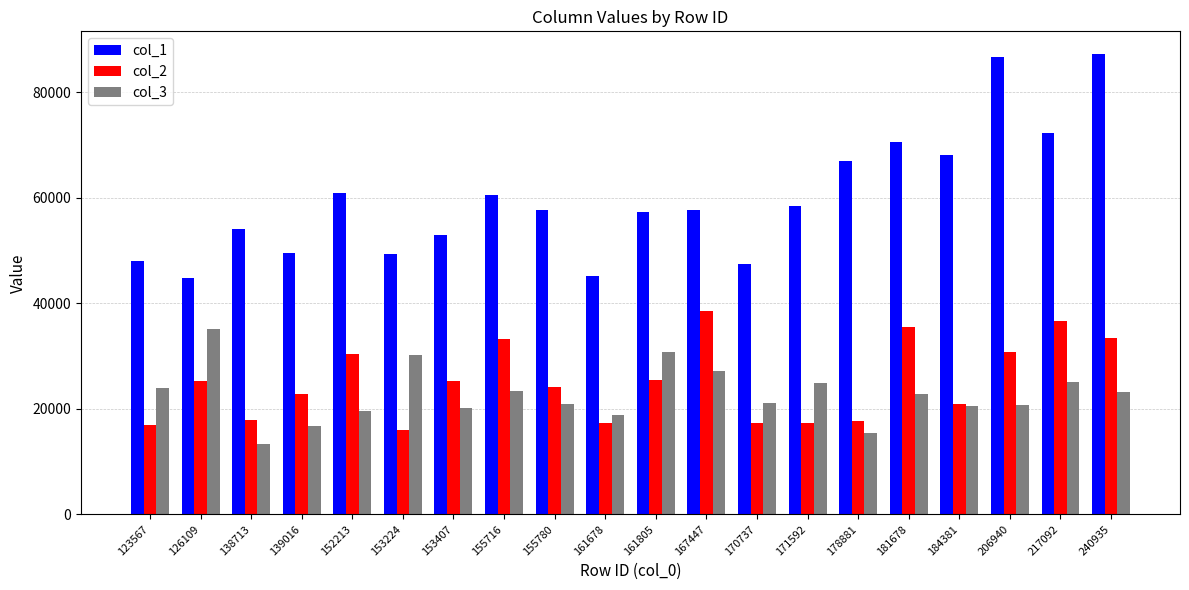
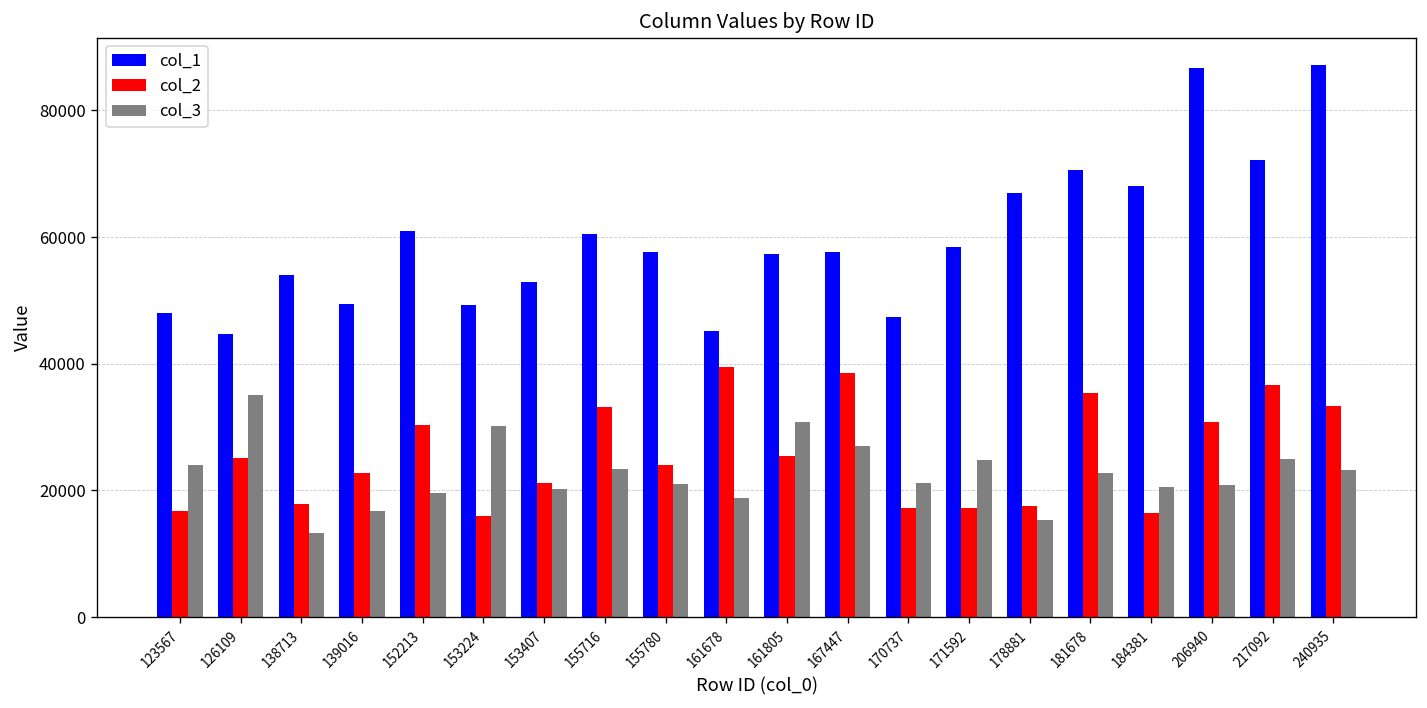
col_2, 153407: 25000 -> 21000
col_2, 161678: 17000 -> 39000
col_2, 184381: 21000 -> 16000
